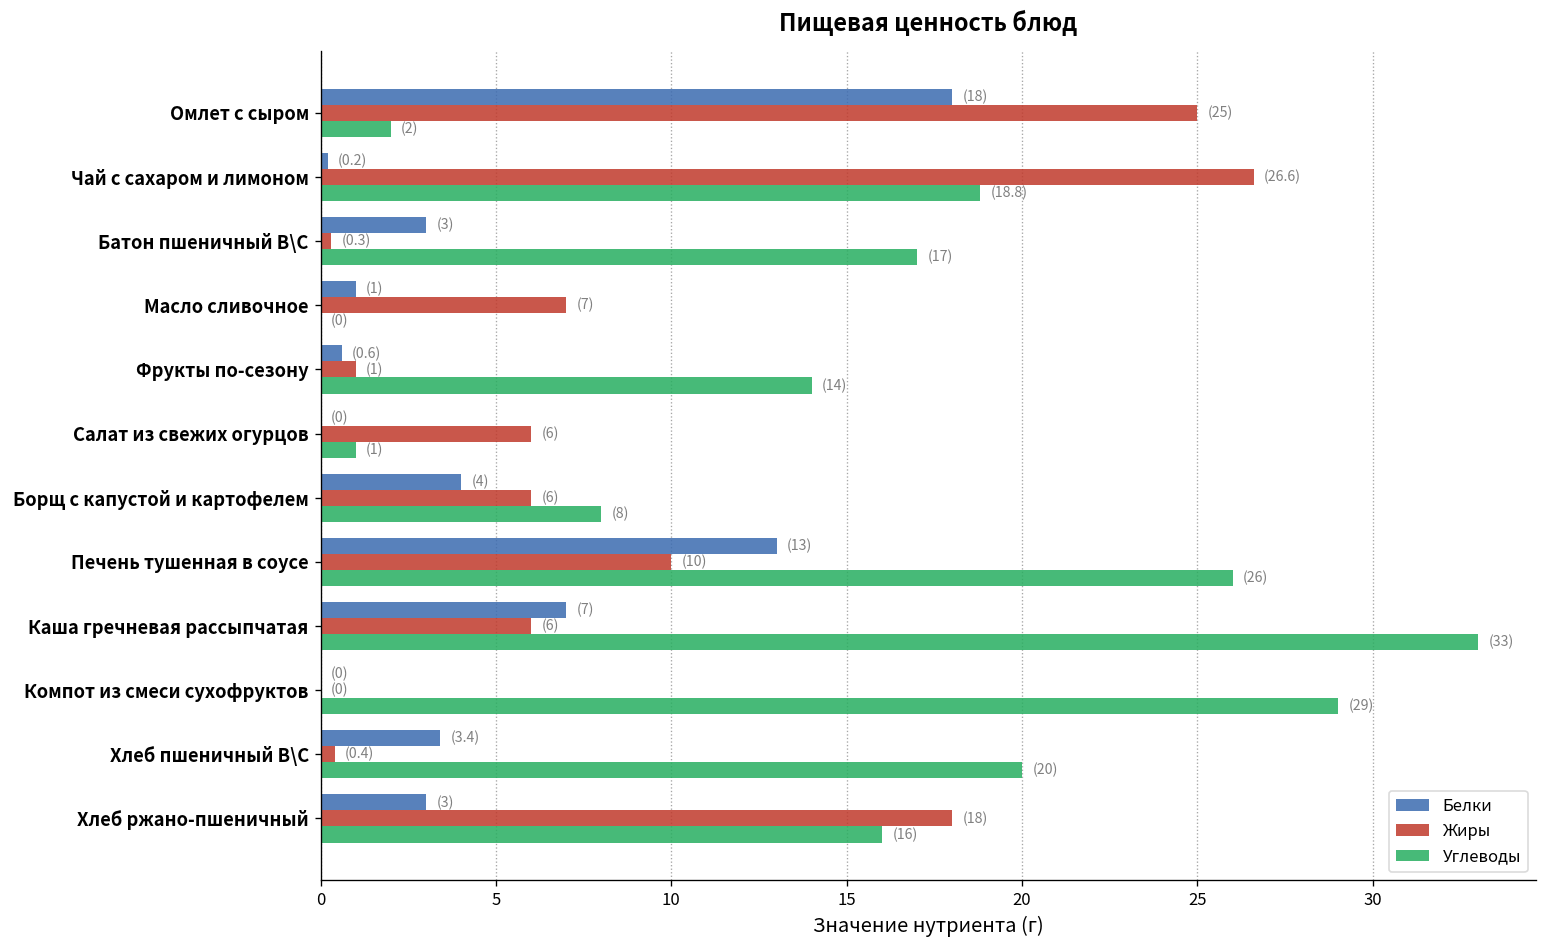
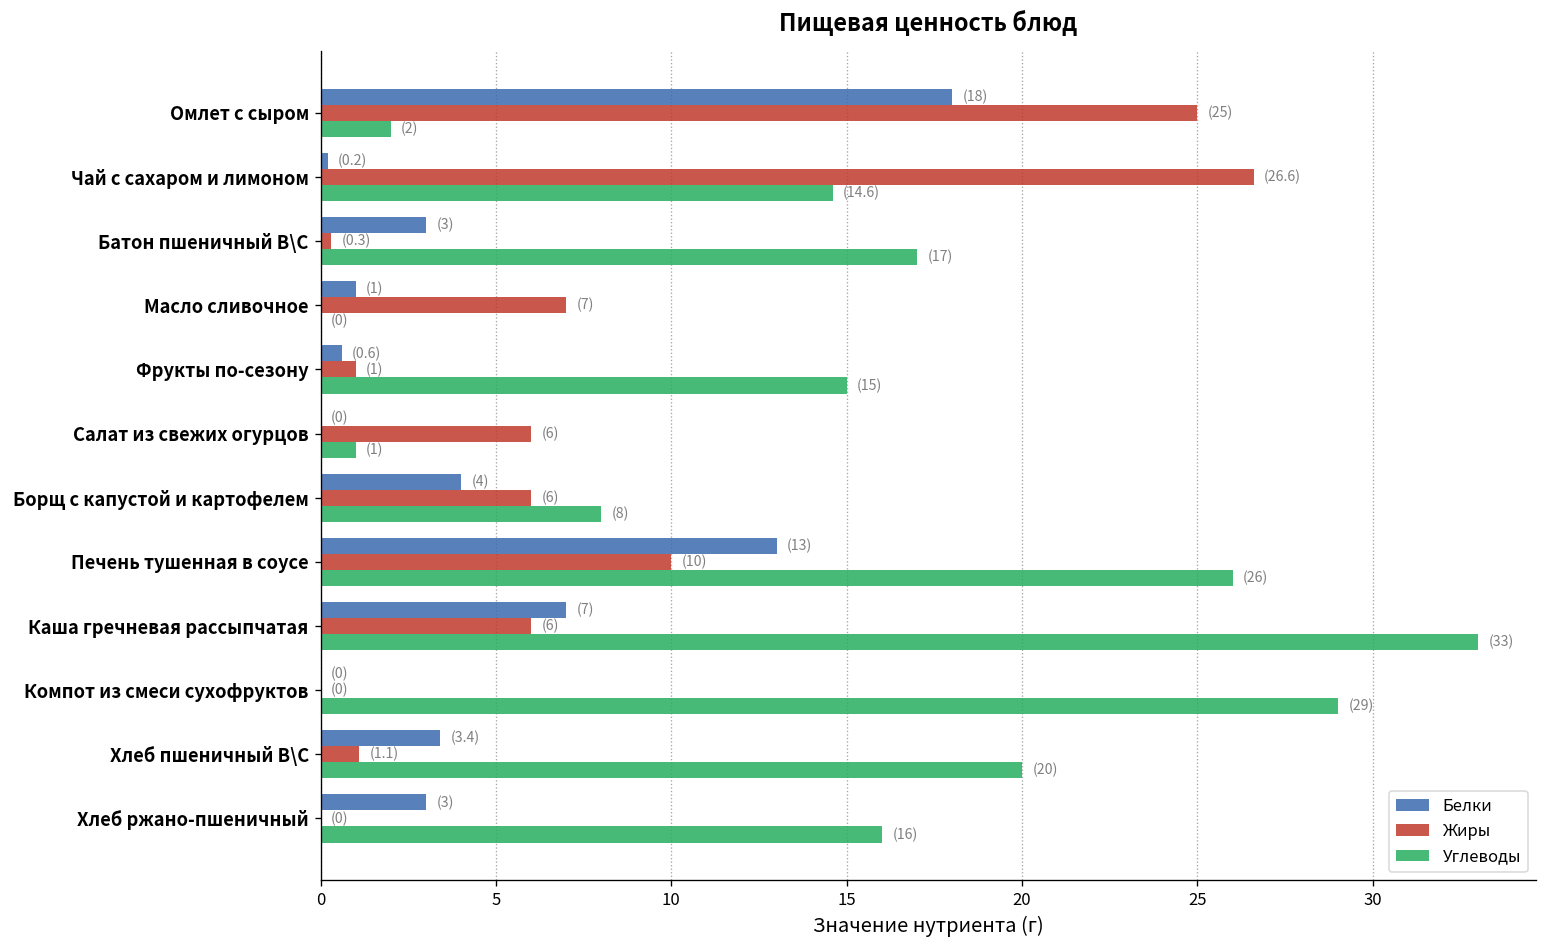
Углеводы, Чай с сахаром и лимоном: (18.8) -> (14.6)
Углеводы, Фрукты по-сезону: (14) -> (15)
Жиры, Хлеб пшеничный В\С: (0.4) -> (1.1)
Жиры, Хлеб ржано-пшеничный: (18) -> (0)
